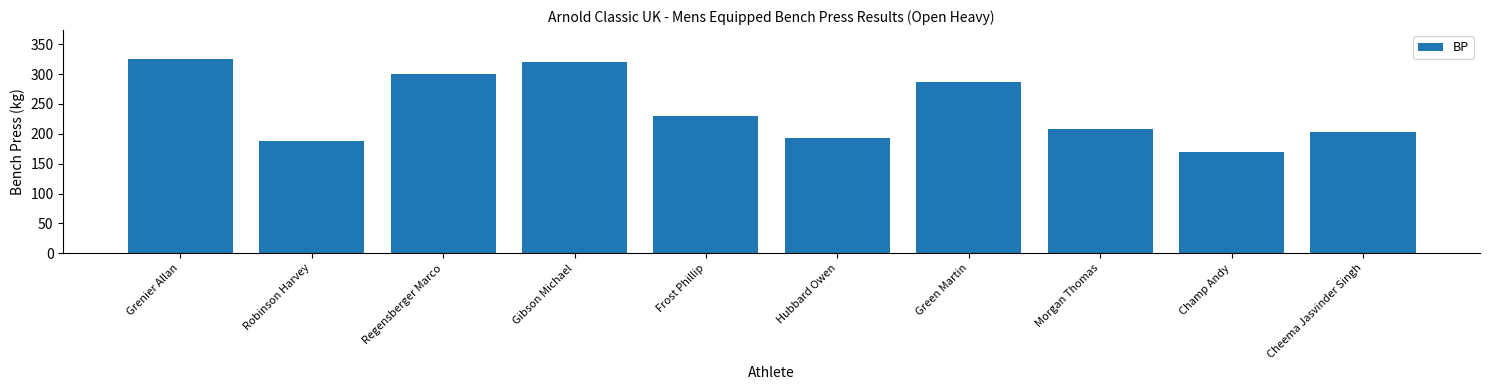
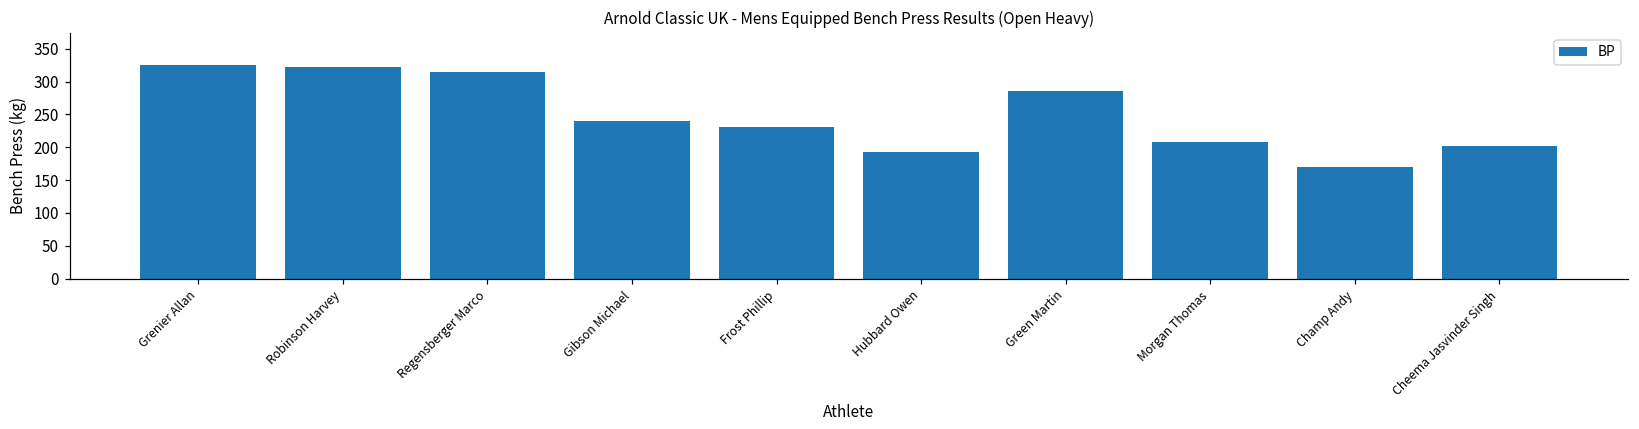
Robinson Harvey: 190 -> 320
Regensberger Marco: 300 -> 320
Gibson Michael: 320 -> 240
